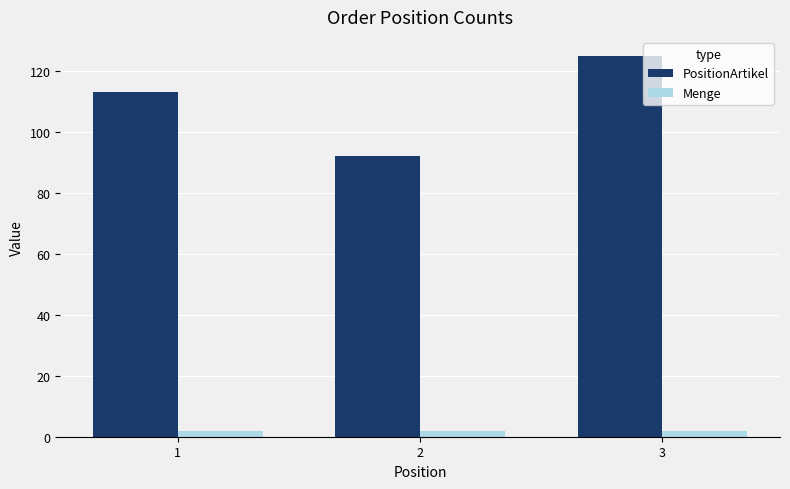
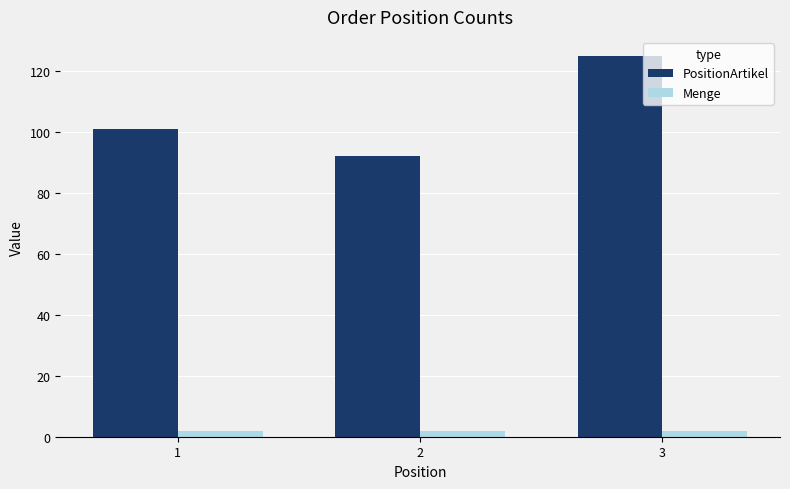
PositionArtikel, 1: 113 -> 101
